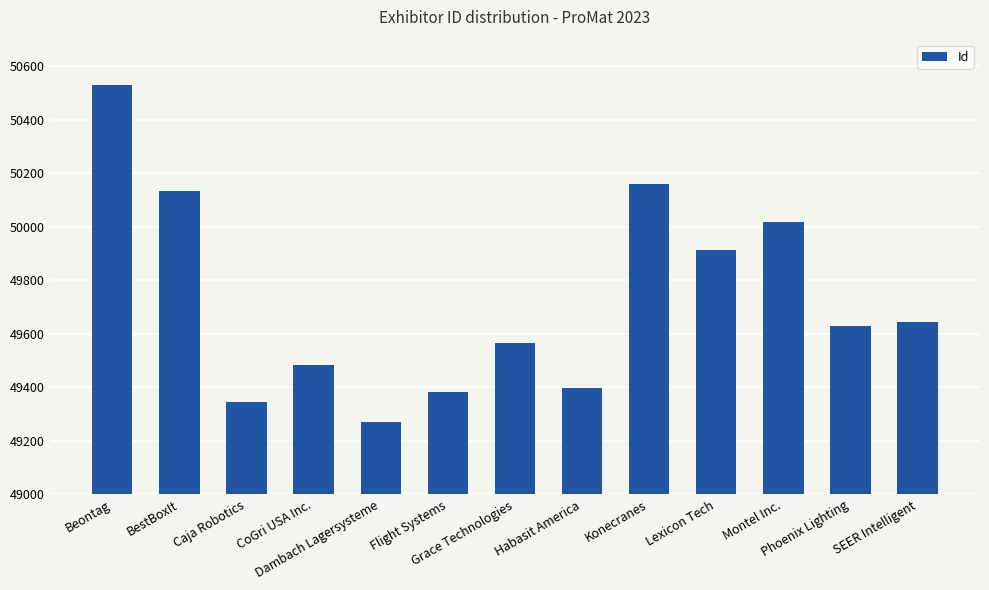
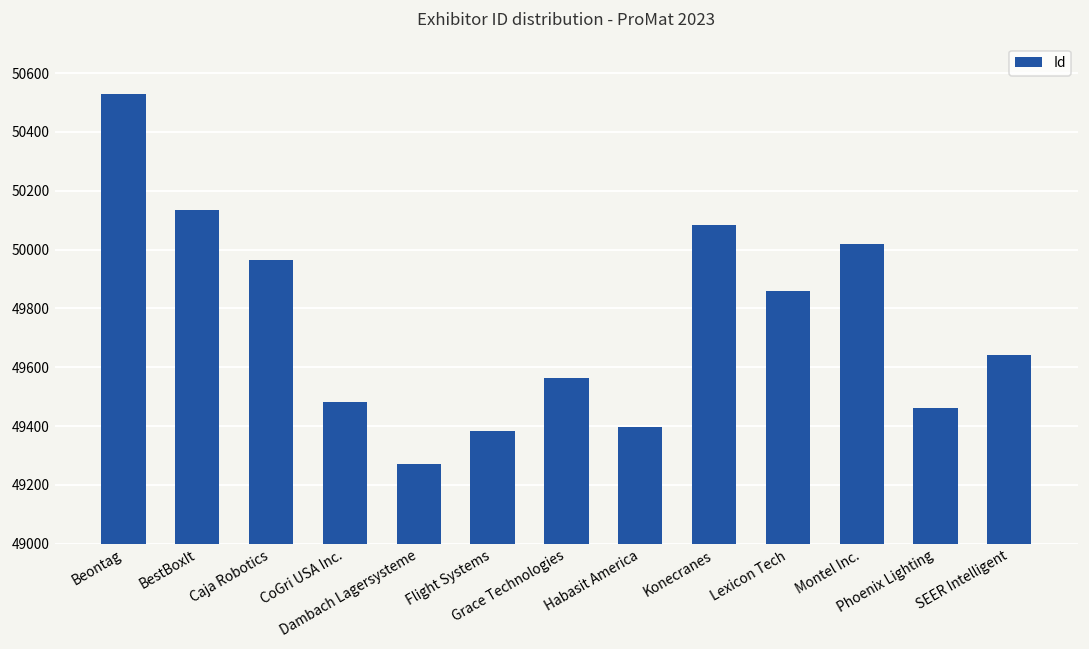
Caja Robotics: 49350 -> 49970
Konecranes: 50160 -> 50080
Lexicon Tech: 49910 -> 49860
Phoenix Lighting: 49630 -> 49460
